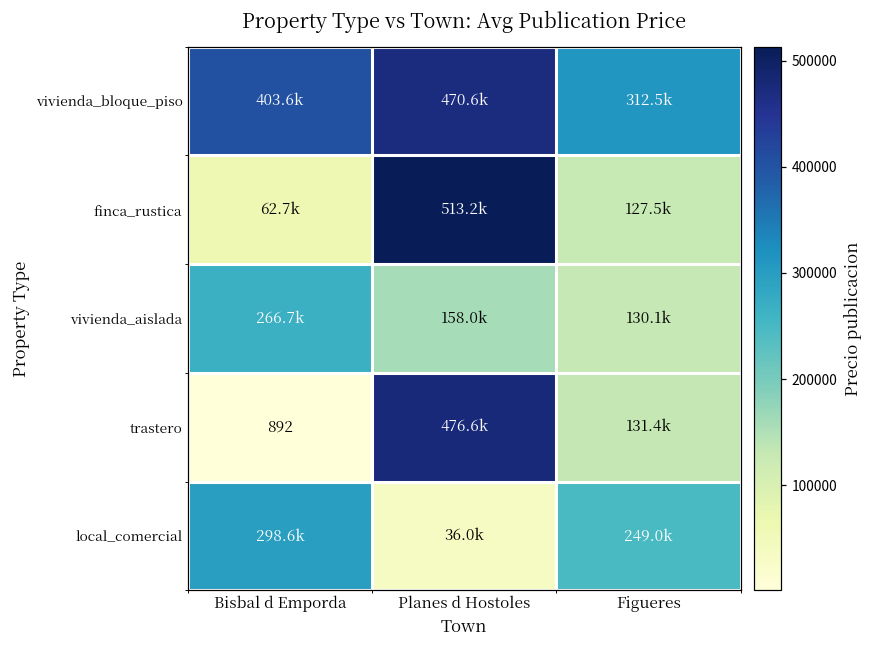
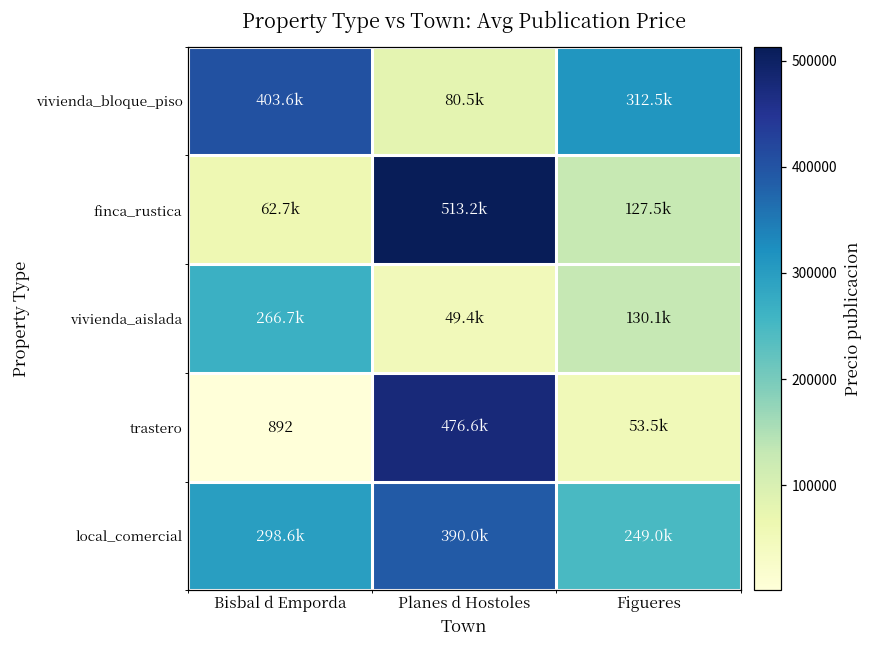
vivienda_bloque_piso, Planes d Hostoles: 470.6k -> 80.5k
vivienda_aislada, Planes d Hostoles: 158.0k -> 49.4k
trastero, Figueres: 131.4k -> 53.5k
local_comercial, Planes d Hostoles: 36.0k -> 390.0k
